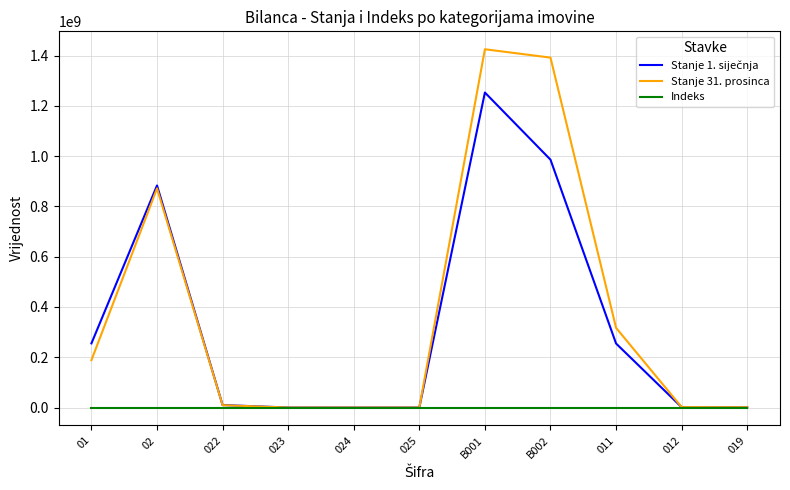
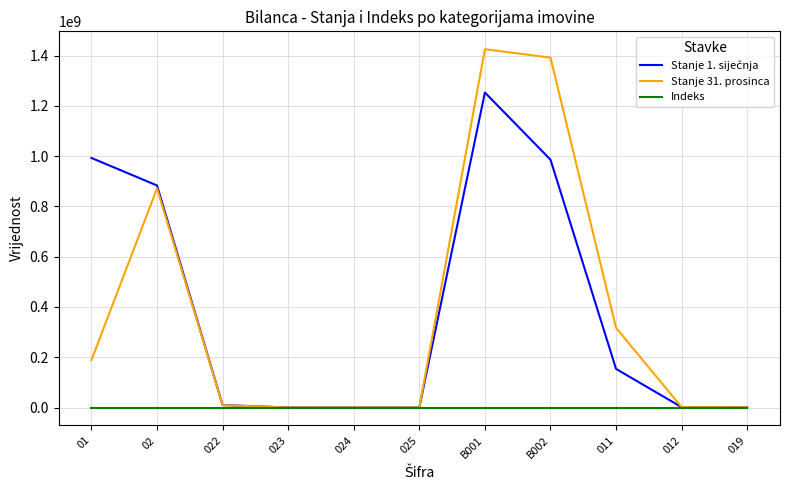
Stanje 1. siječnja, 01: 260000000 -> 990000000
Stanje 1. siječnja, 011: 250000000 -> 150000000
